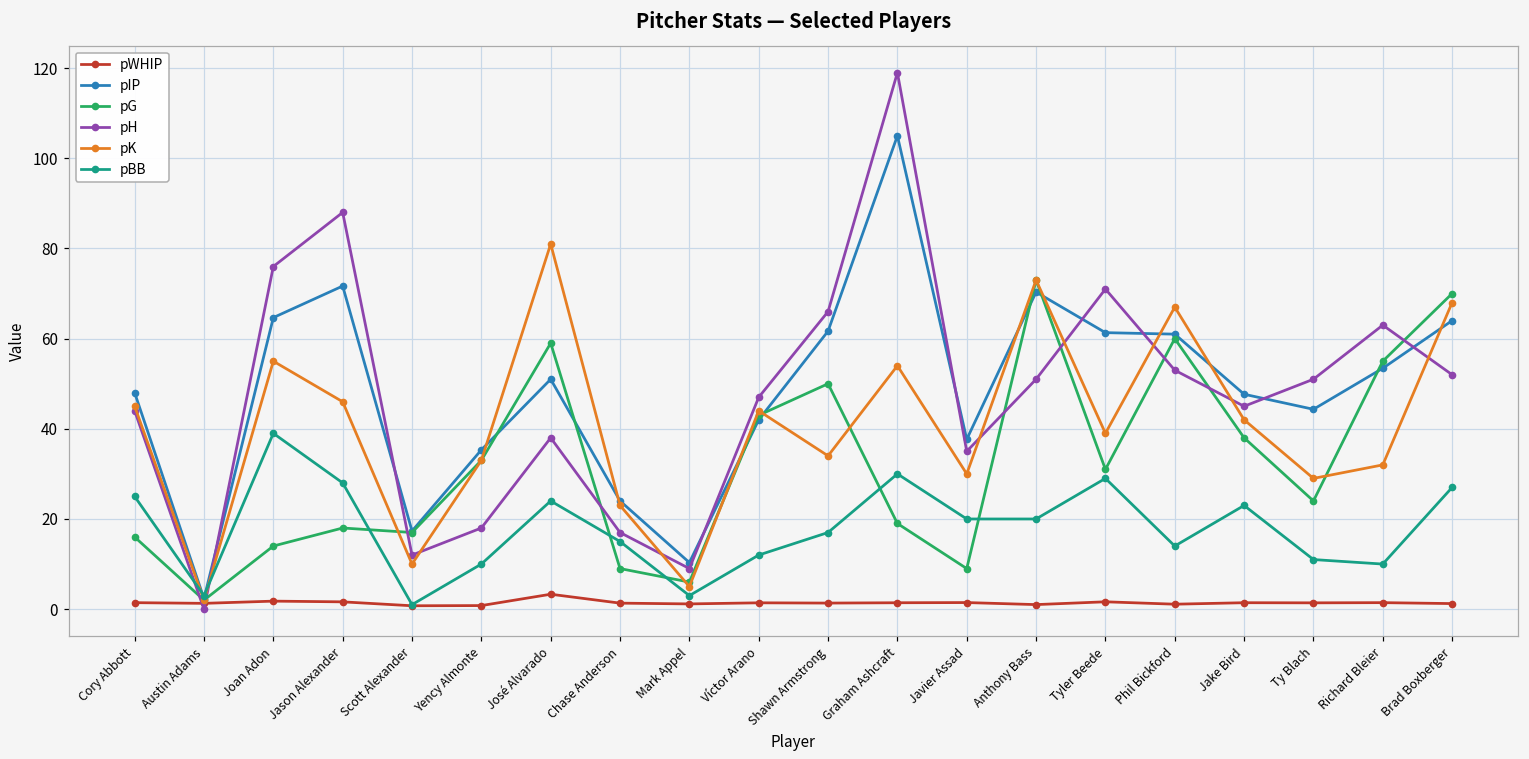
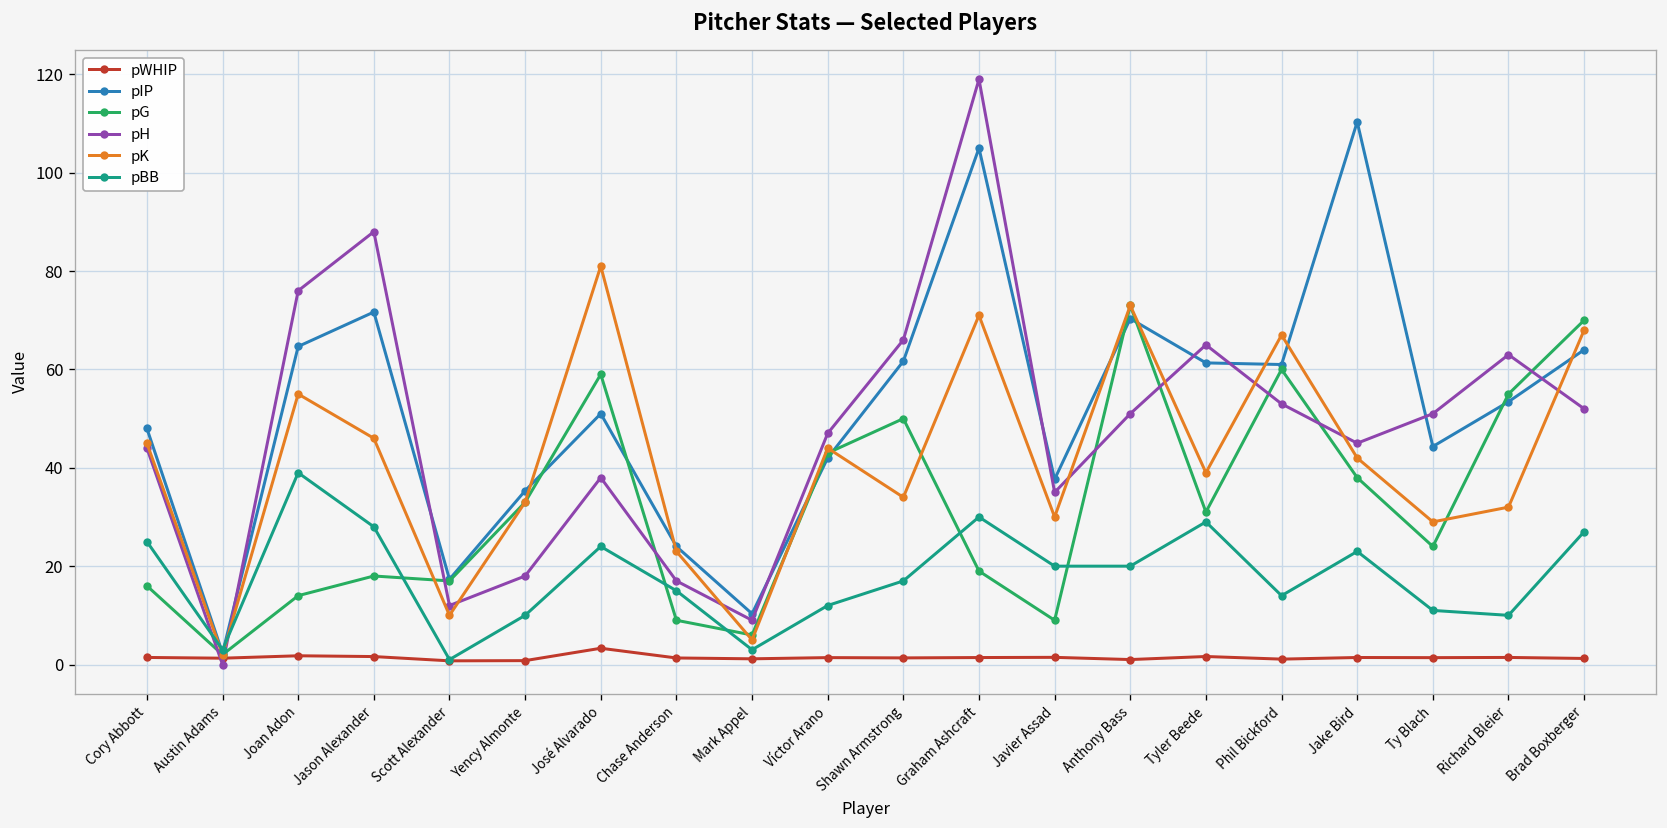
pK, Graham Ashcraft: 54 -> 71
pH, Tyler Beede: 71 -> 65
pIP, Jake Bird: 48 -> 110
